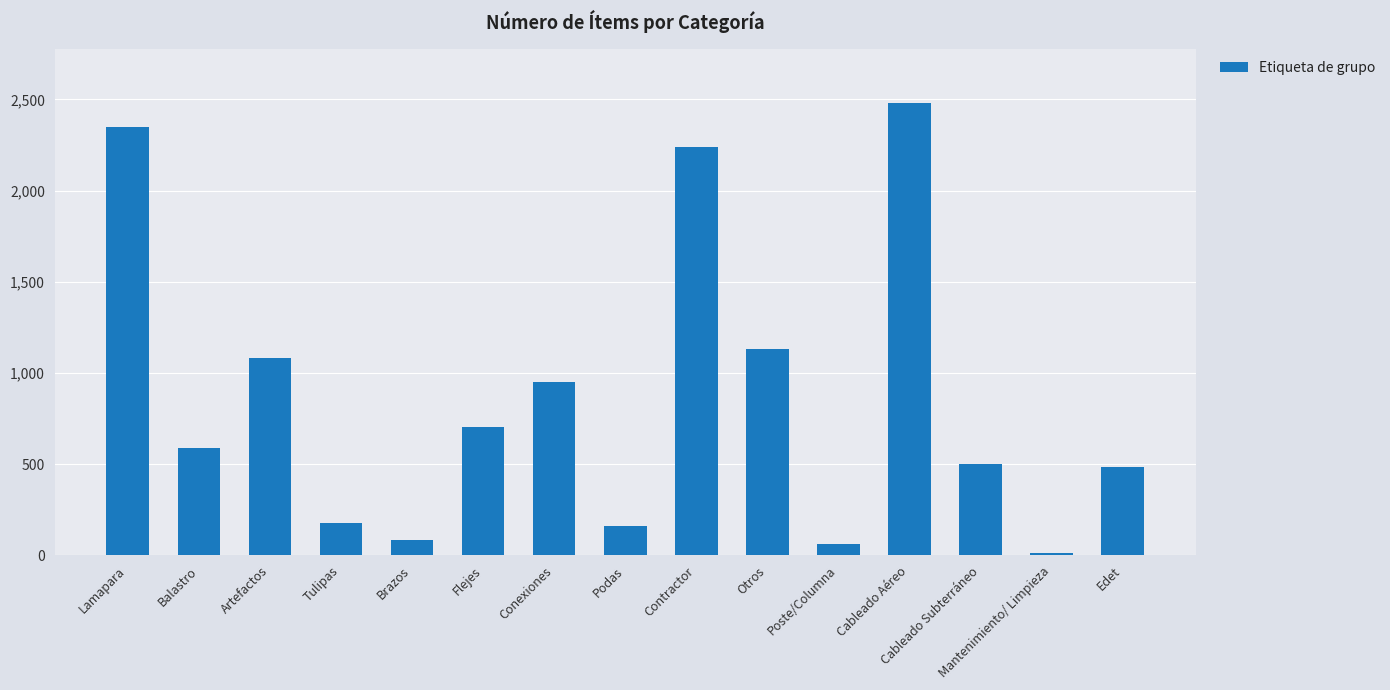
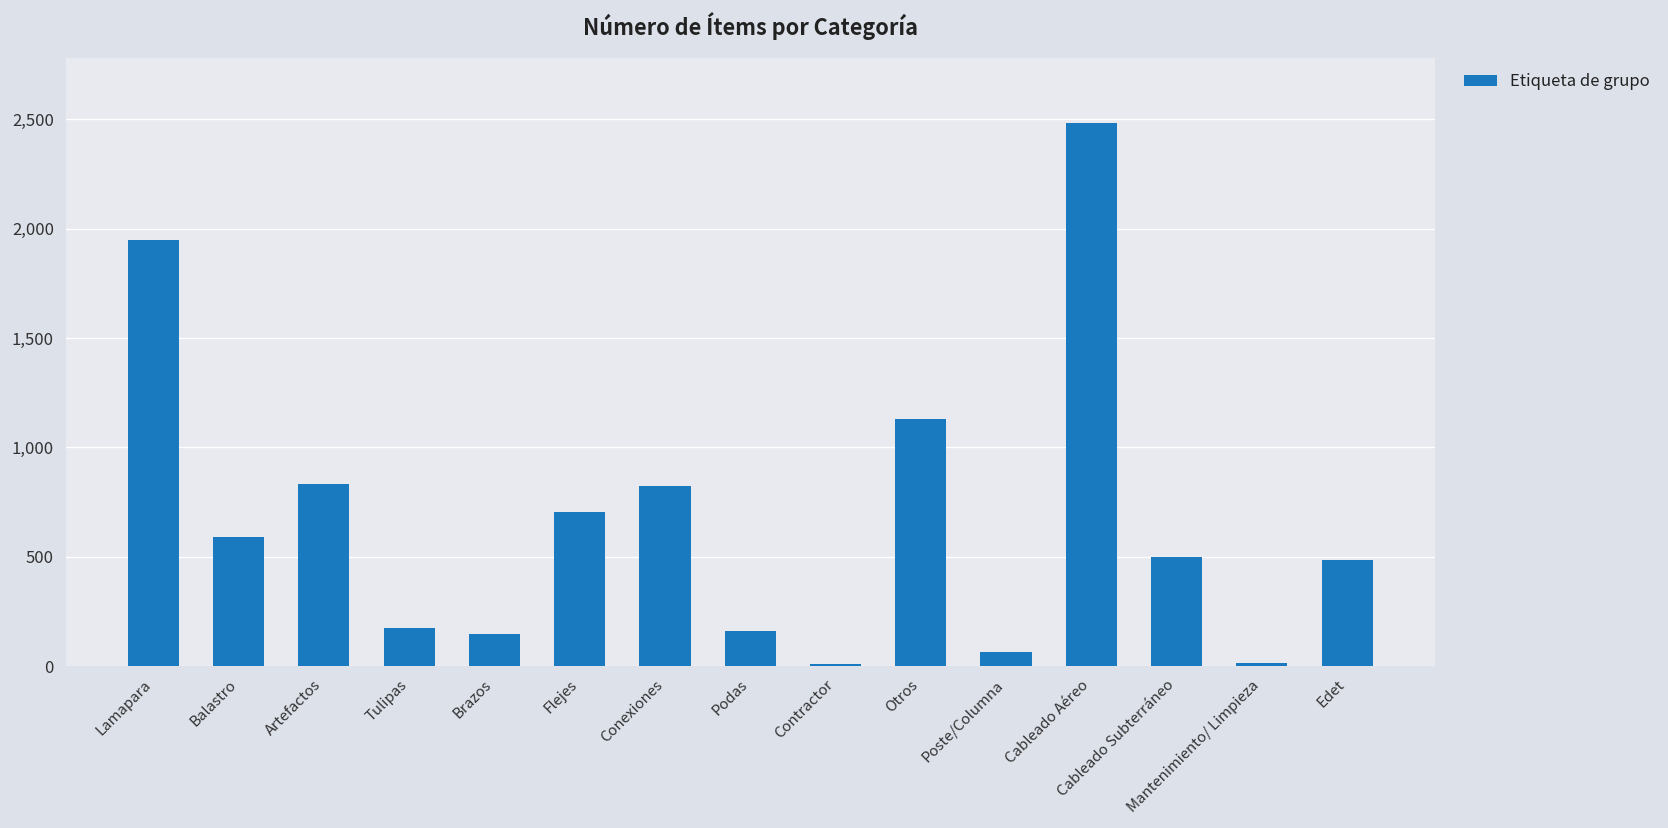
Lamapara: 2,350 -> 1,950
Artefactos: 1,080 -> 830
Brazos: 80 -> 150
Conexiones: 950 -> 830
Contractor: 2,240 -> 10
